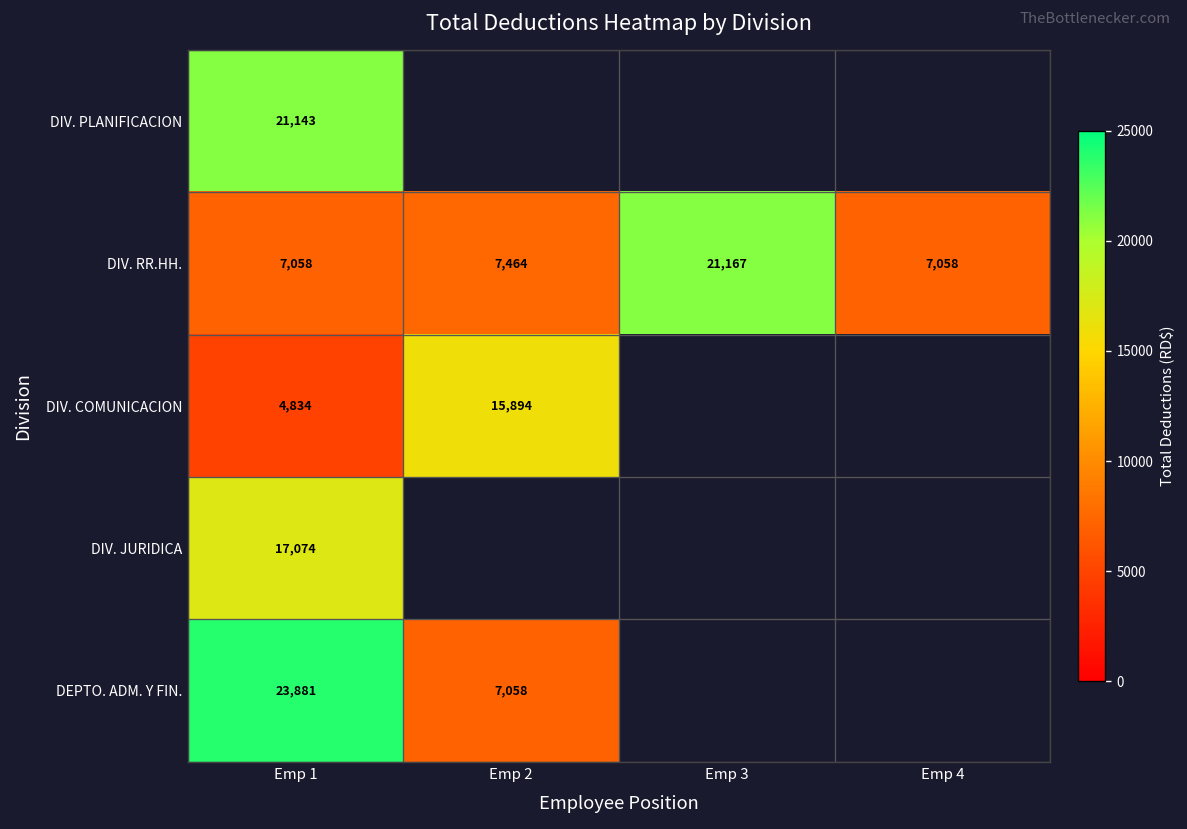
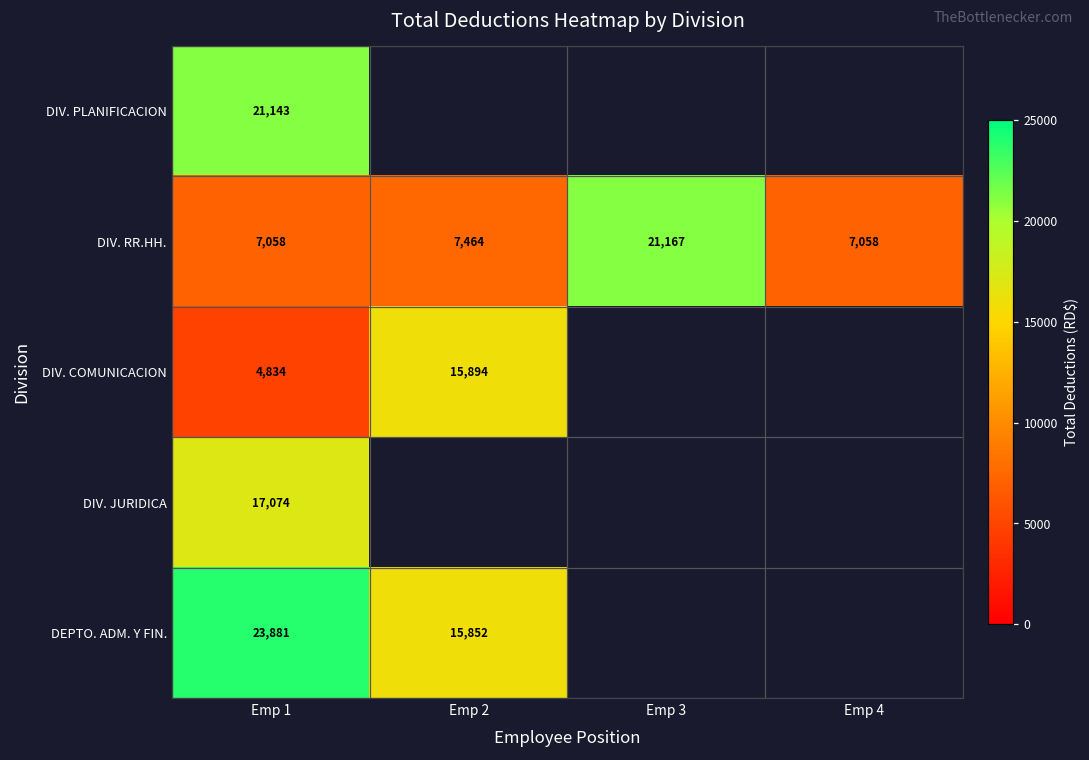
DEPTO. ADM. Y FIN., Emp 2: 7,058 -> 15,852
